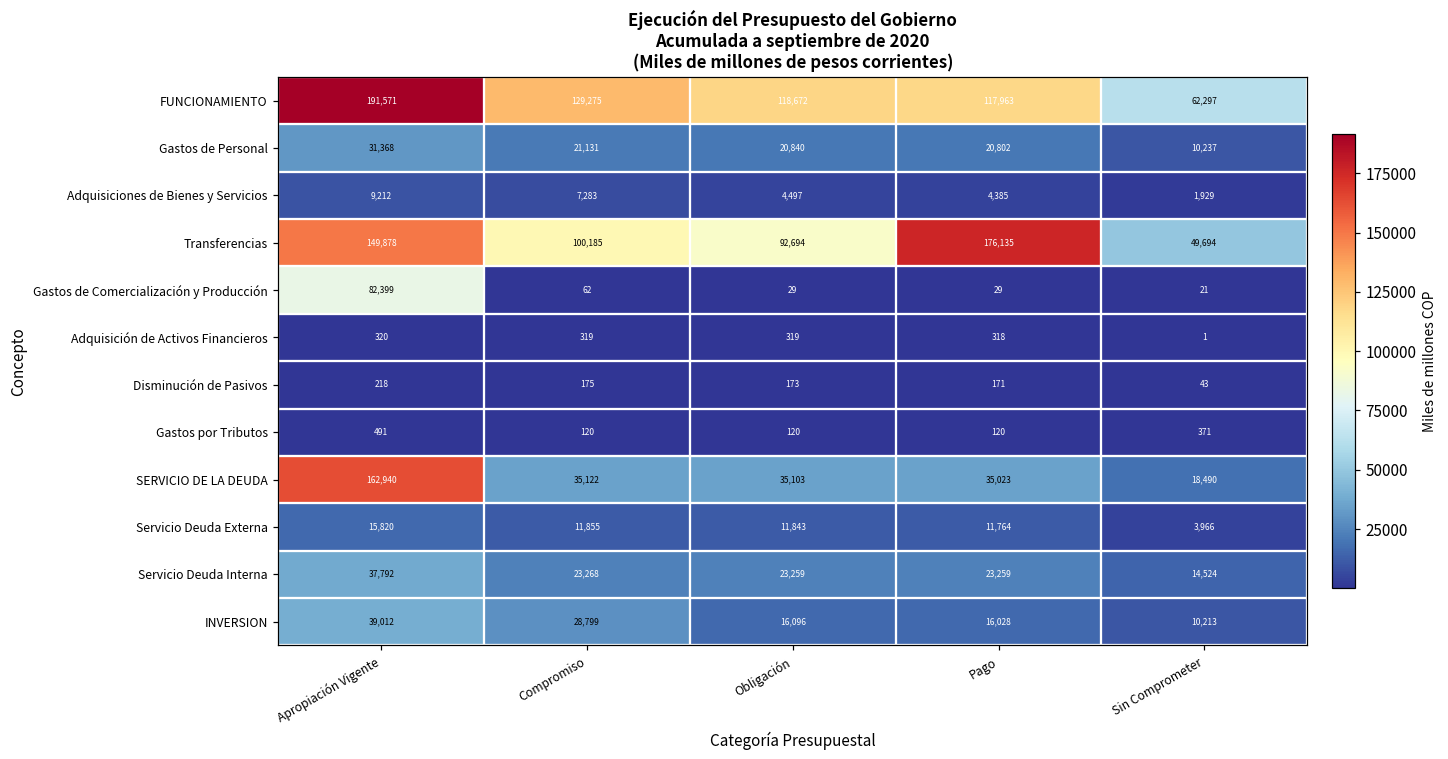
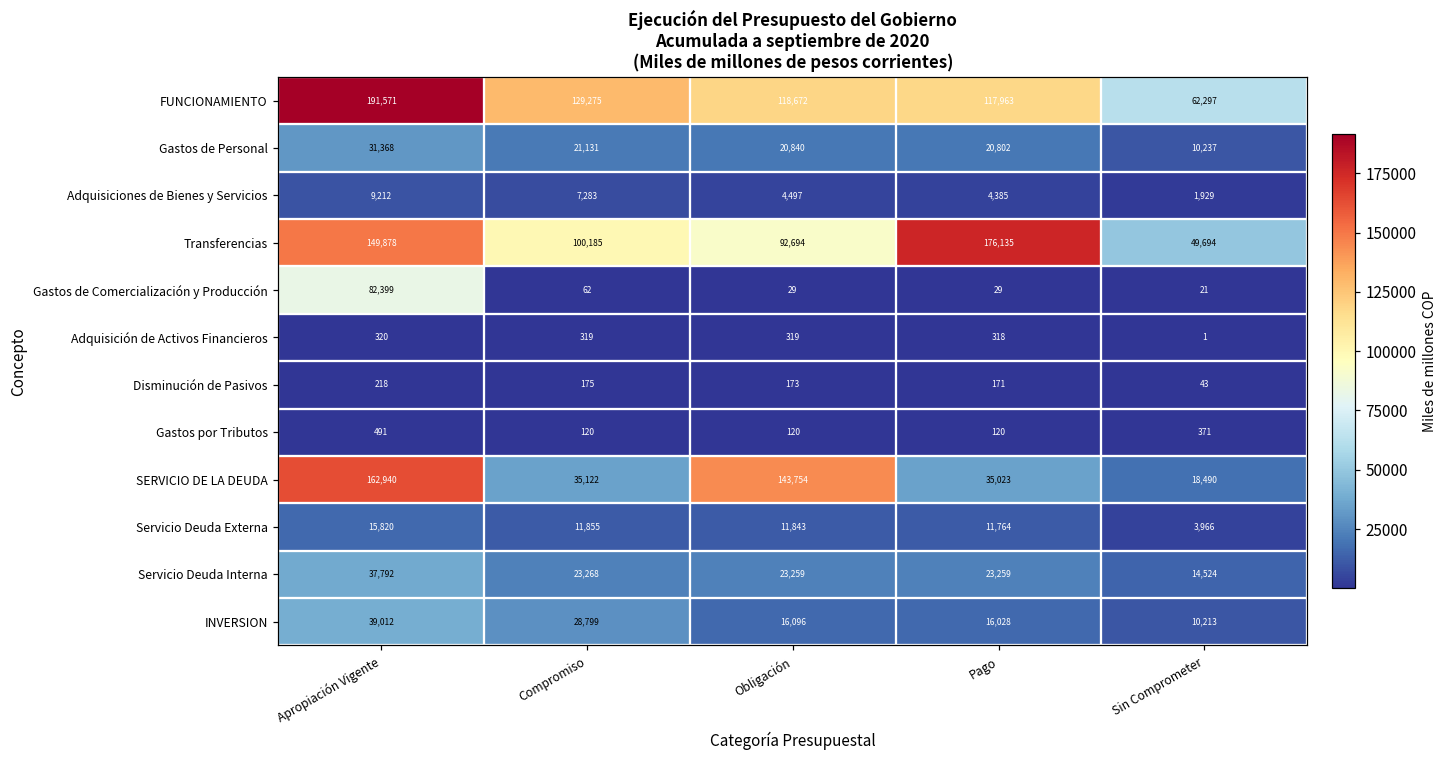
SERVICIO DE LA DEUDA, Obligación: 35,103 -> 143,754
